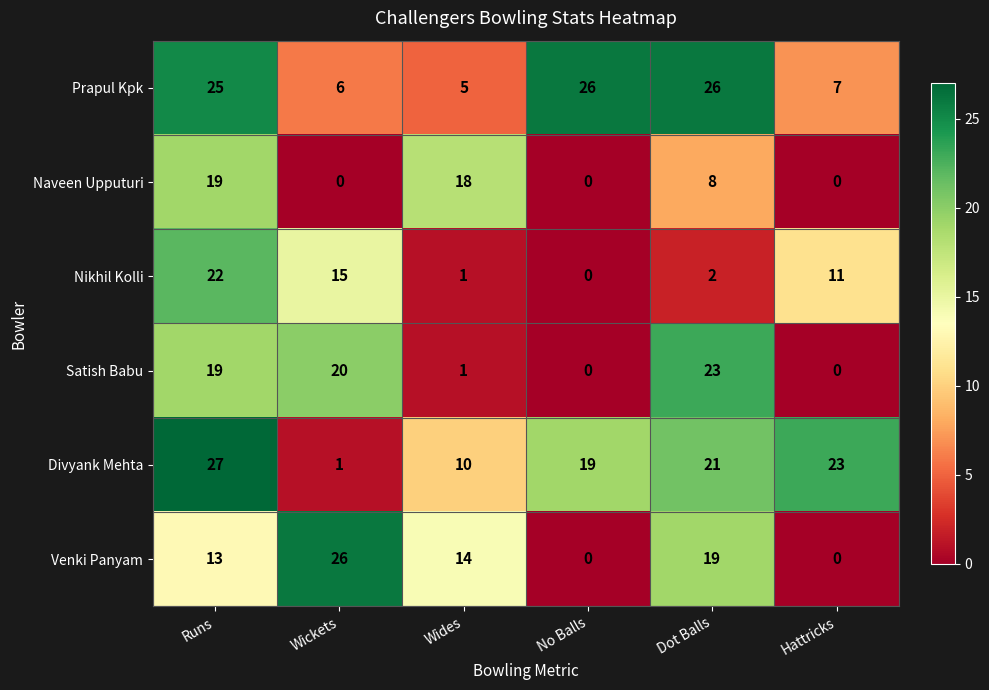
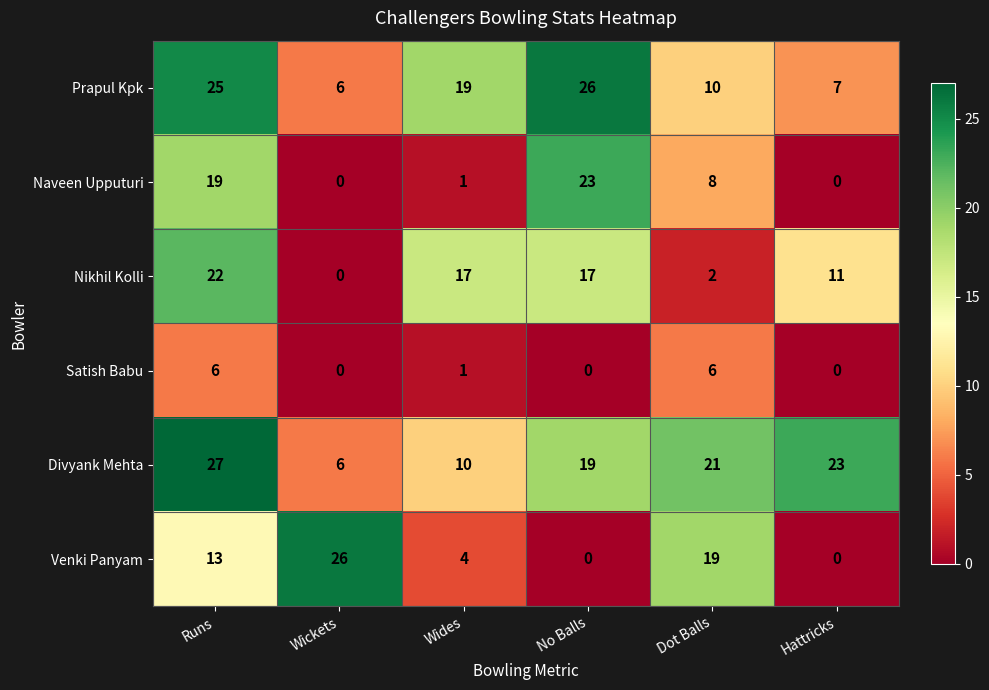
Prapul Kpk, Wides: 5 -> 19
Prapul Kpk, Dot Balls: 26 -> 10
Naveen Upputuri, Wides: 18 -> 1
Naveen Upputuri, No Balls: 0 -> 23
Nikhil Kolli, Wickets: 15 -> 0
Nikhil Kolli, Wides: 1 -> 17
Nikhil Kolli, No Balls: 0 -> 17
Satish Babu, Runs: 19 -> 6
Satish Babu, Wickets: 20 -> 0
Satish Babu, Dot Balls: 23 -> 6
Divyank Mehta, Wickets: 1 -> 6
Venki Panyam, Wides: 14 -> 4
